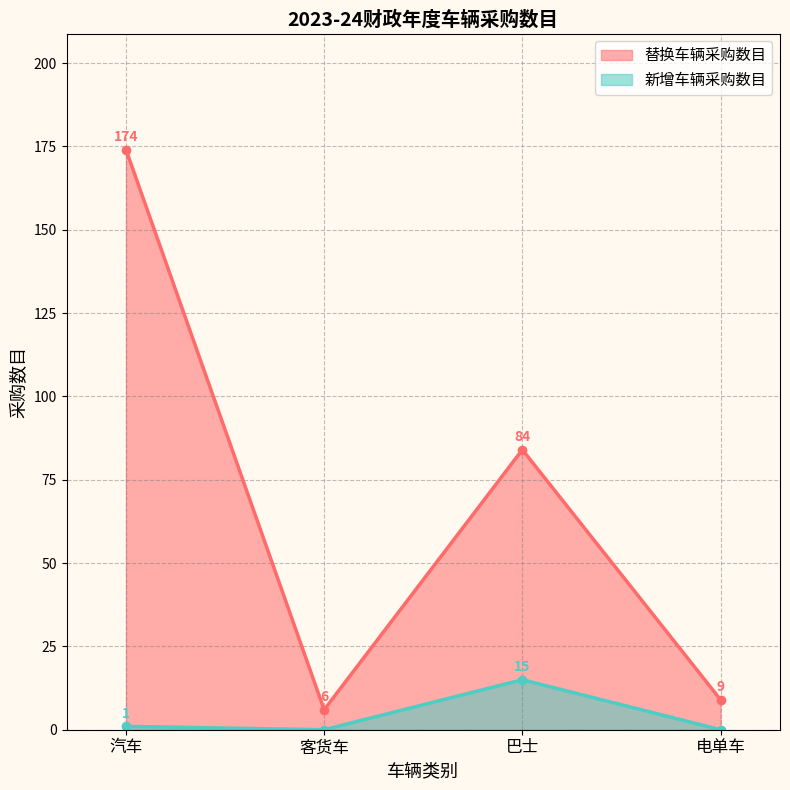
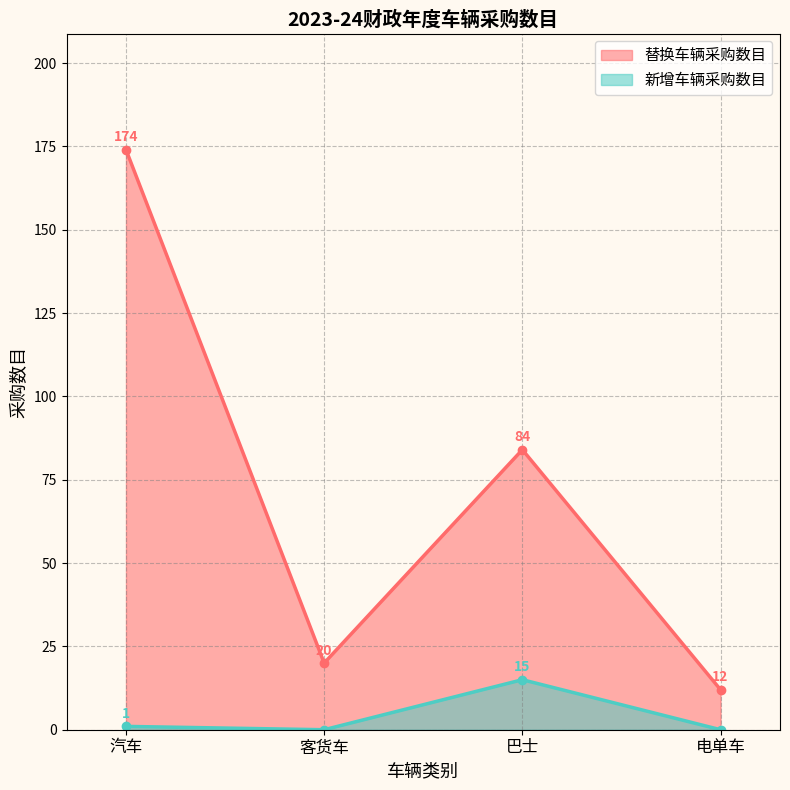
替换车辆采购数目, 客货车: 6 -> 20
替换车辆采购数目, 电单车: 9 -> 12
